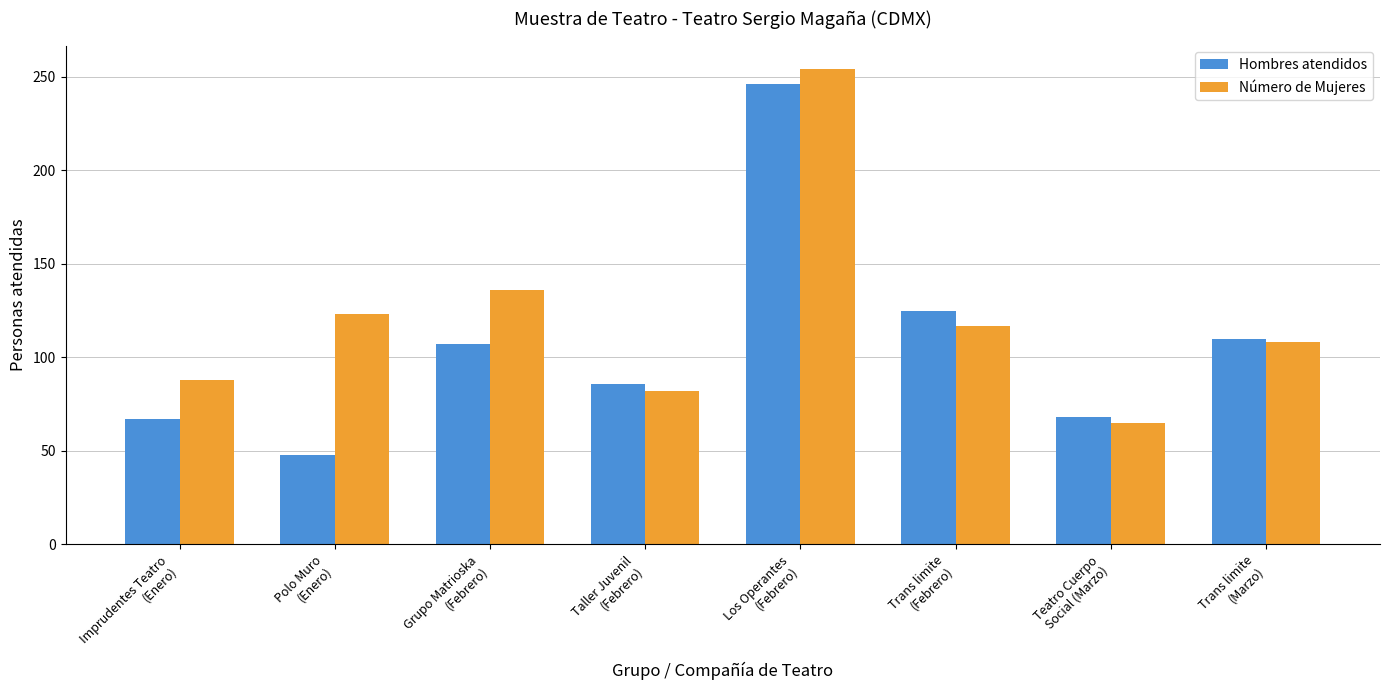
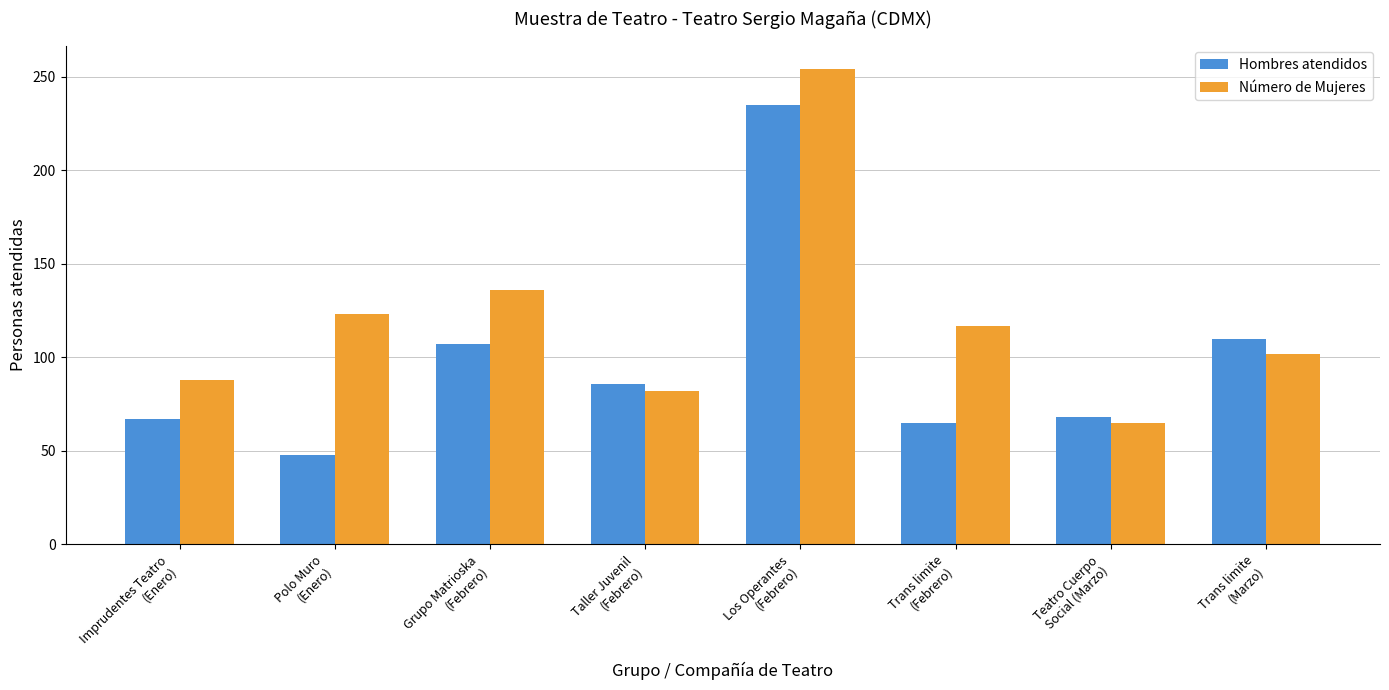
Hombres atendidos, Los Operantes (Febrero): 246 -> 235
Hombres atendidos, Trans limite (Febrero): 125 -> 65
Número de Mujeres, Trans limite (Marzo): 108 -> 102
